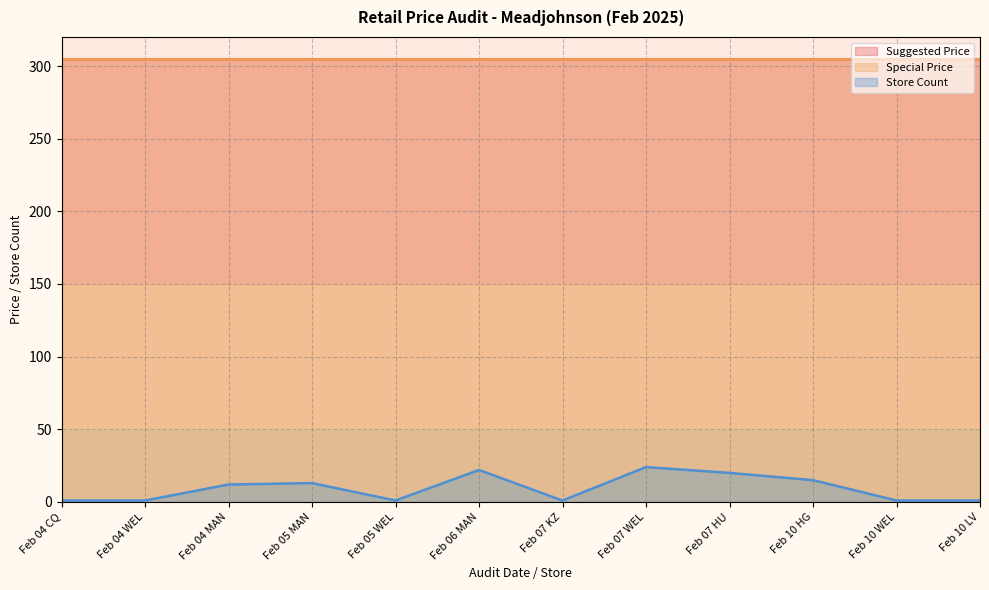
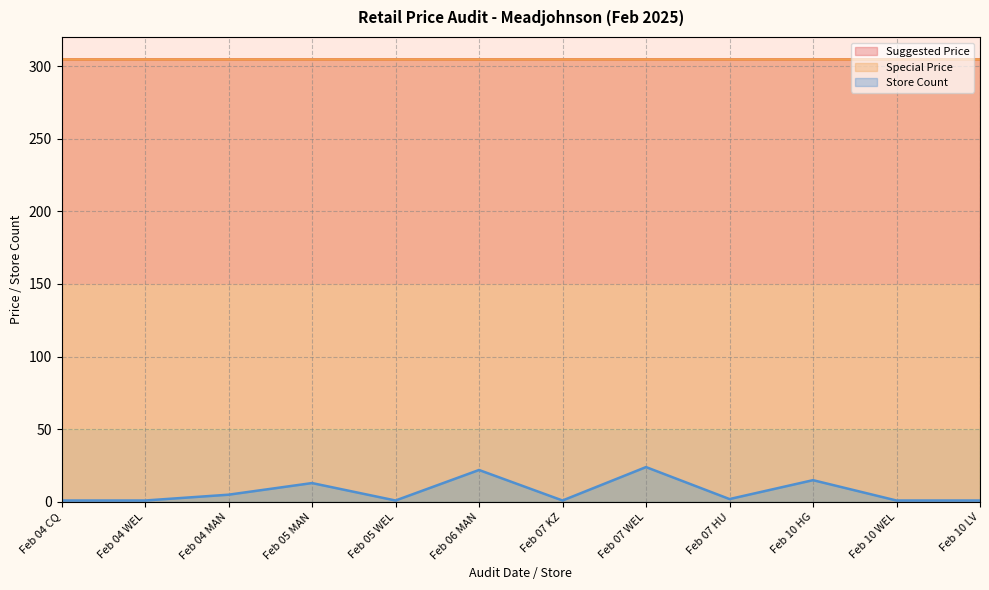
Store Count, Feb 04 MAN: 12 -> 5
Store Count, Feb 07 HU: 20 -> 2
